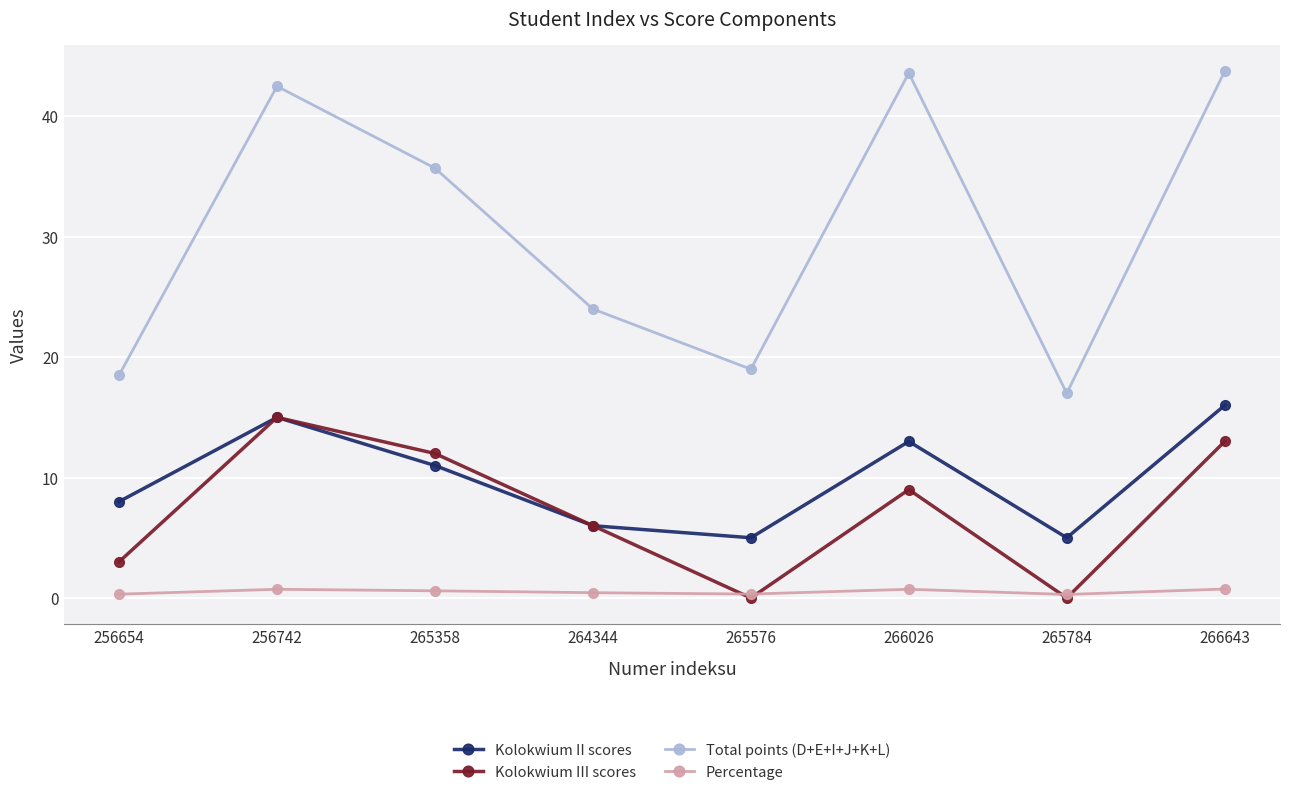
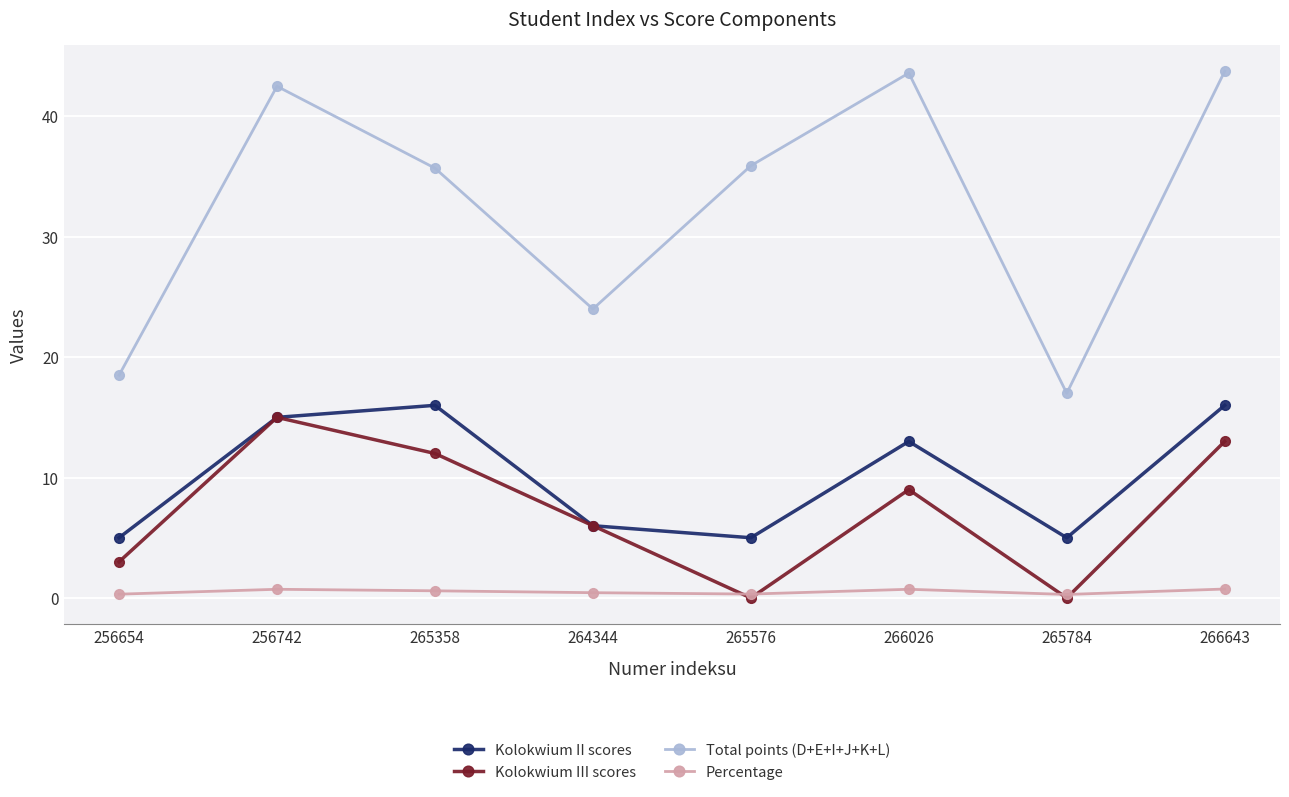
Kolokwium II scores, 256654: 8 -> 5
Kolokwium II scores, 265358: 11 -> 16
Total points (D+E+I+J+K+L), 265576: 19.0 -> 35.9
